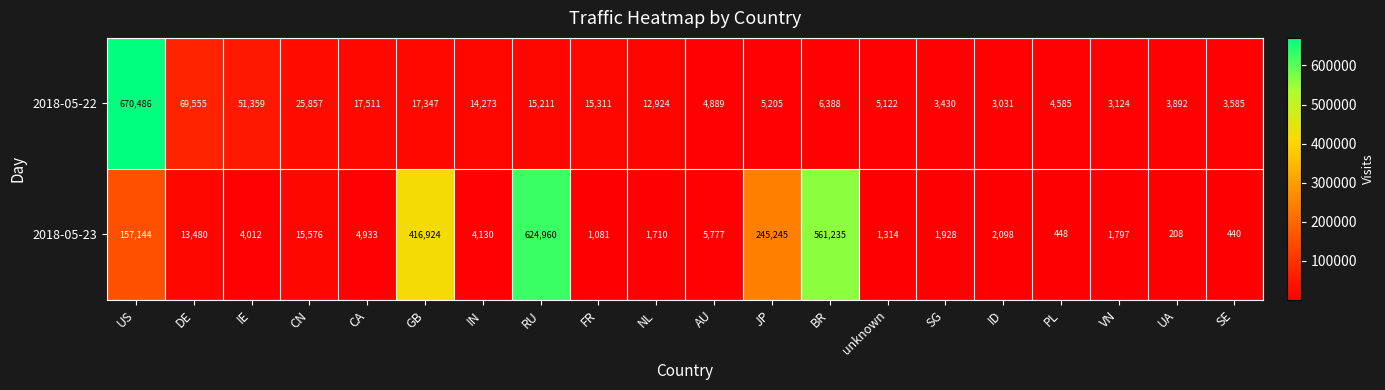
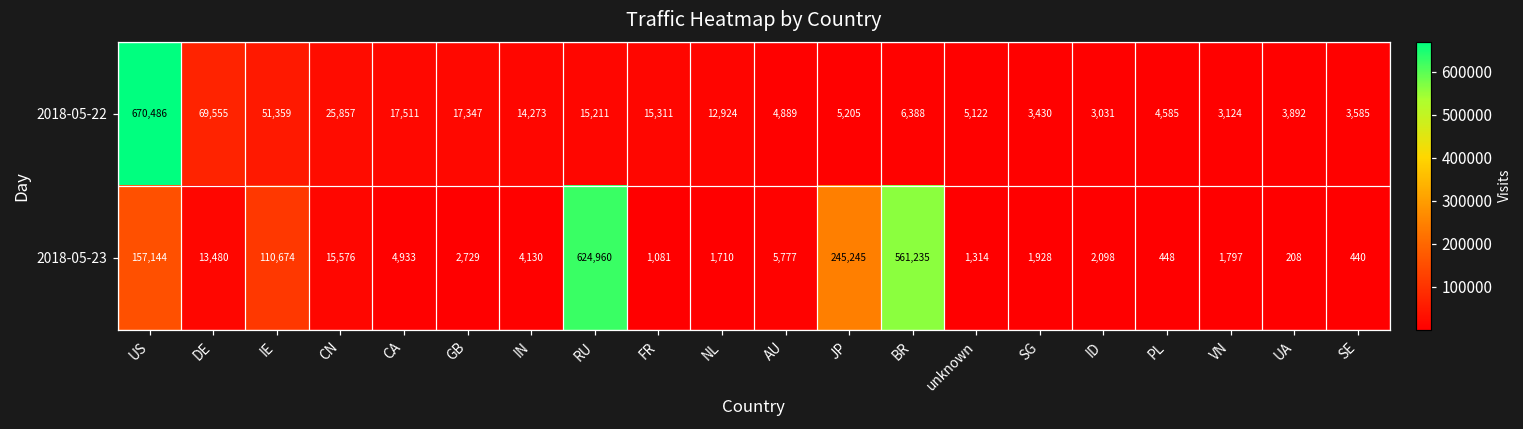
2018-05-23, IE: 4,012 -> 110,674
2018-05-23, GB: 416,924 -> 2,729
